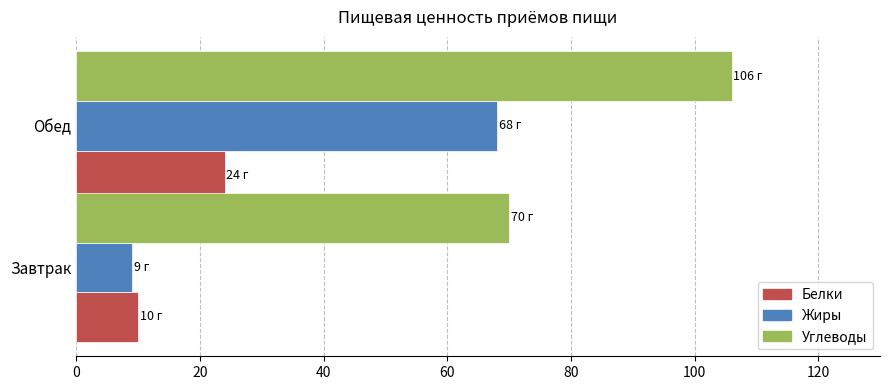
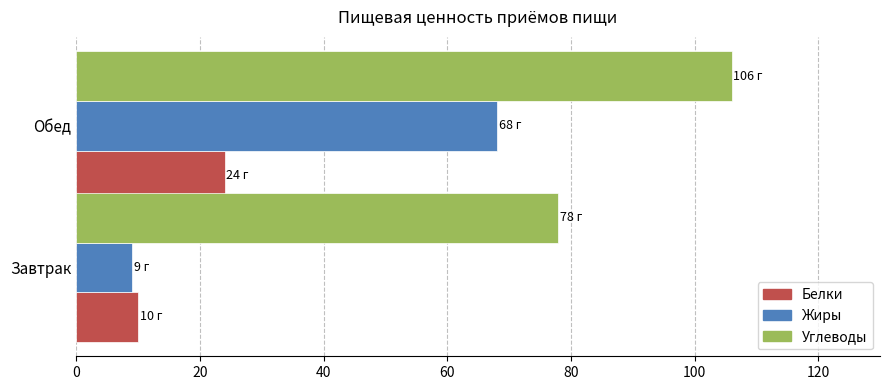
Углеводы, Завтрак: 70 -> 78
